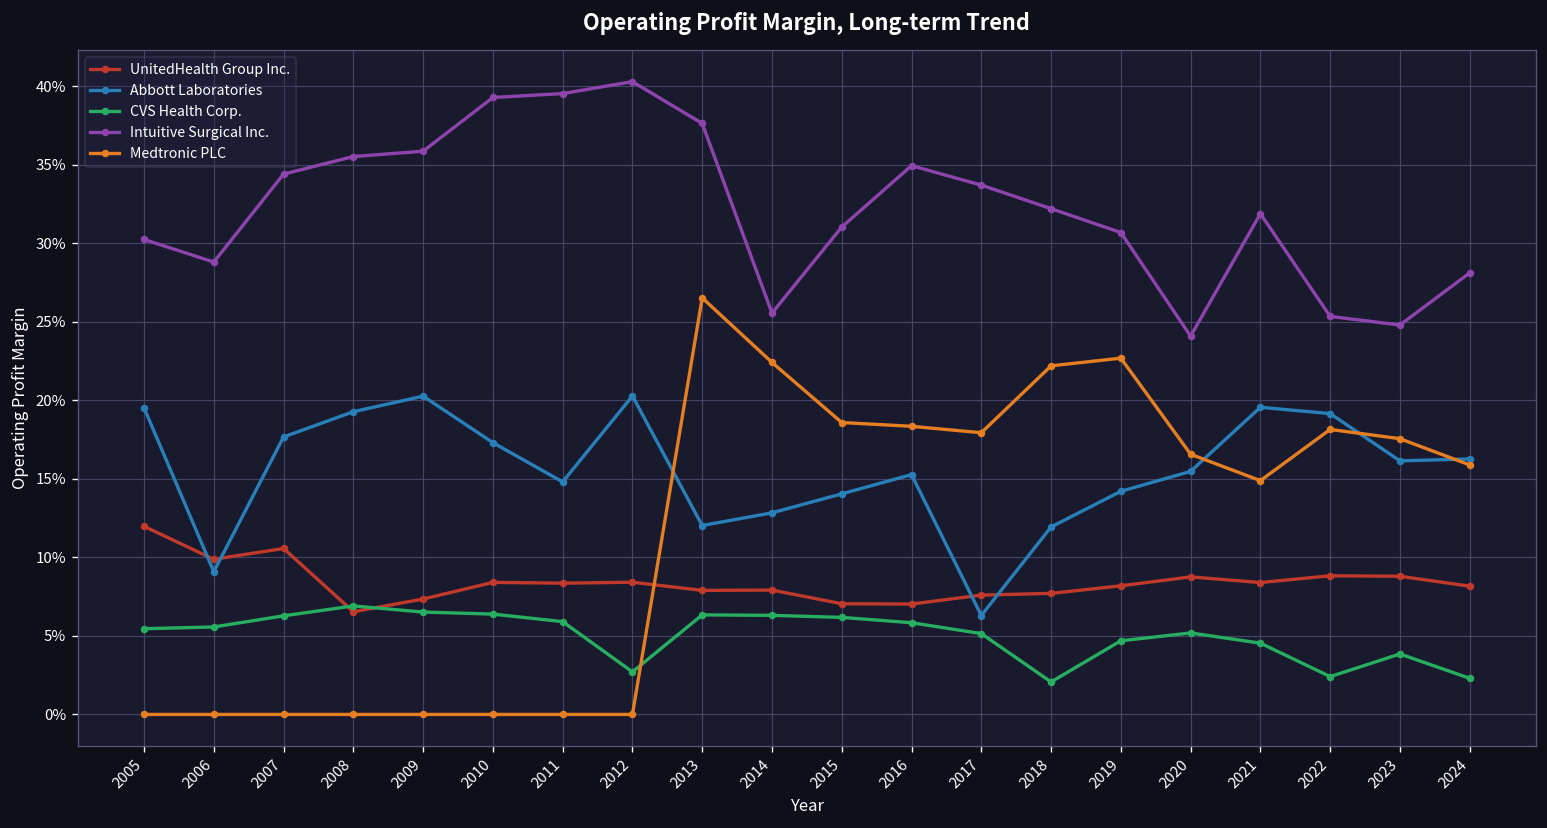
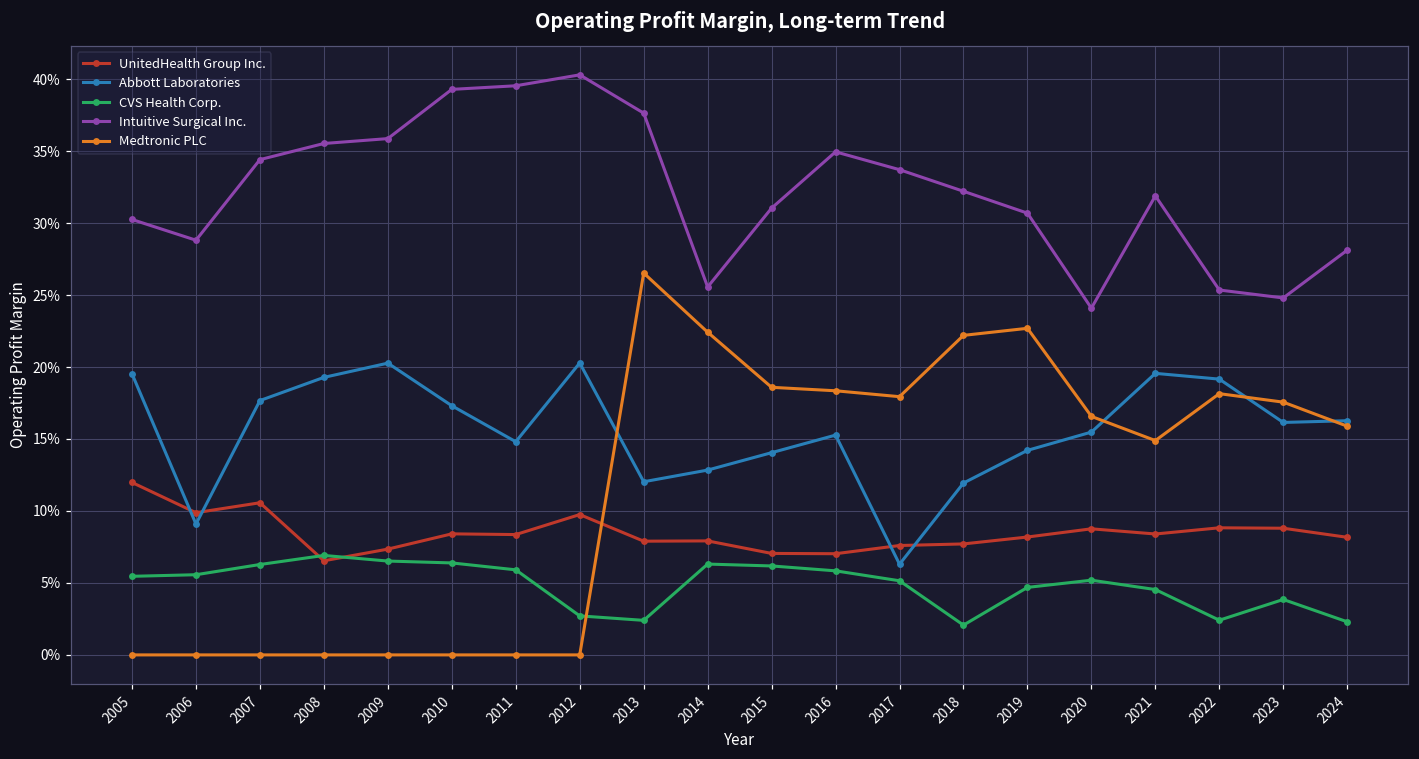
UnitedHealth Group Inc., 2012: 8.4% -> 9.8%
CVS Health Corp., 2013: 6.3% -> 2.4%
